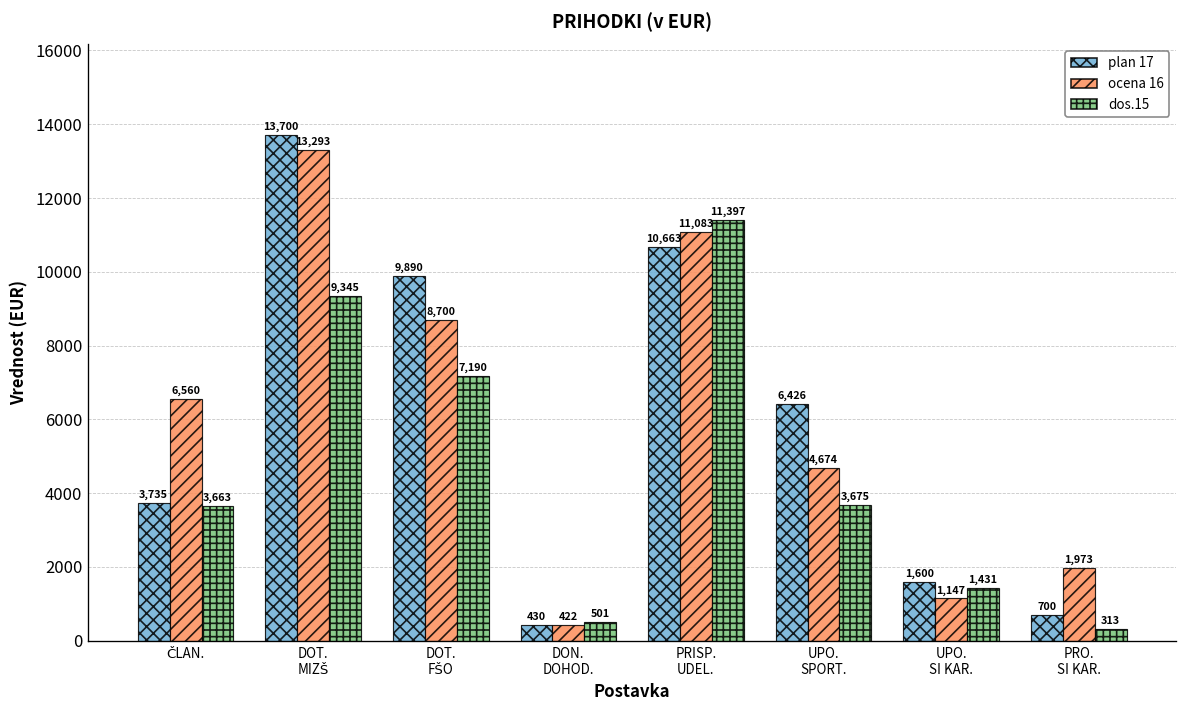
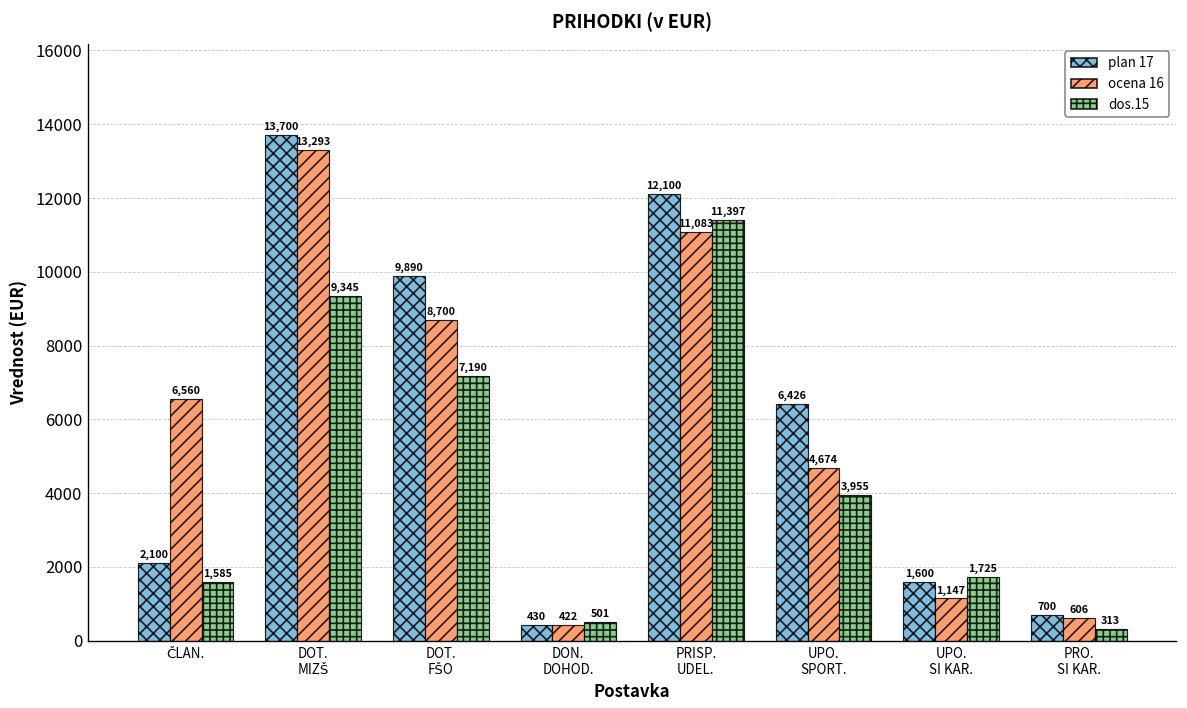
plan 17, ČLAN.: 3,735 -> 2,100
dos.15, ČLAN.: 3,663 -> 1,585
plan 17, PRISP. UDEL.: 10,663 -> 12,100
dos.15, UPO. SPORT.: 3,675 -> 3,955
dos.15, UPO. SI KAR.: 1,431 -> 1,725
ocena 16, PRO. SI KAR.: 1,973 -> 606
